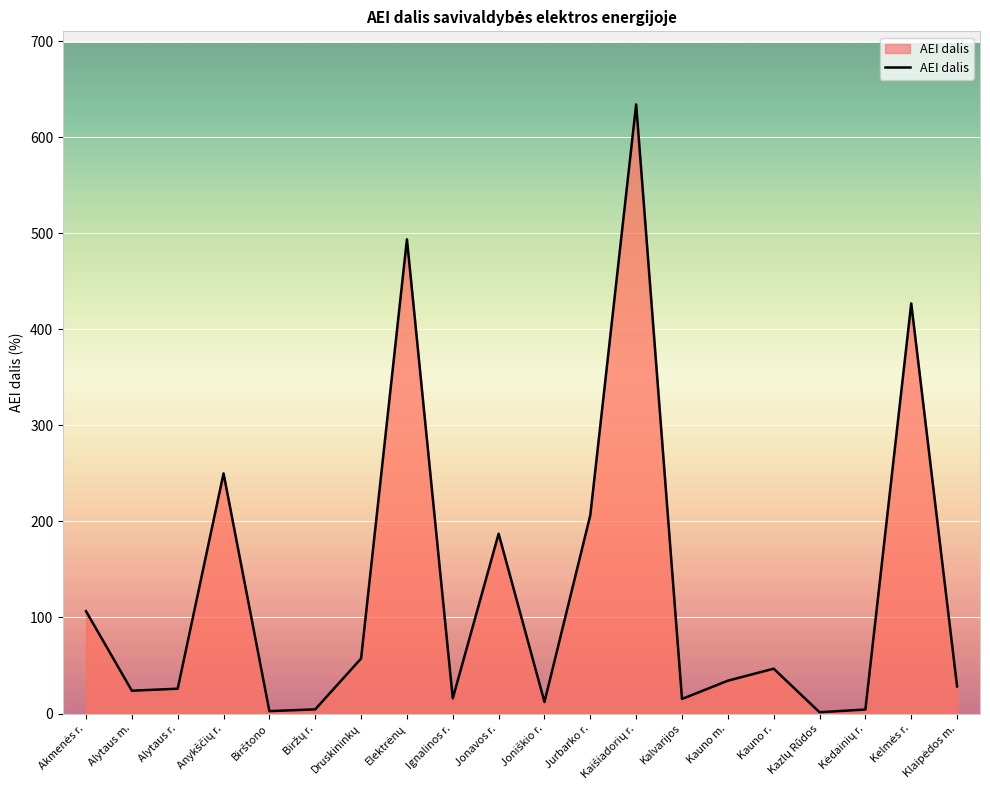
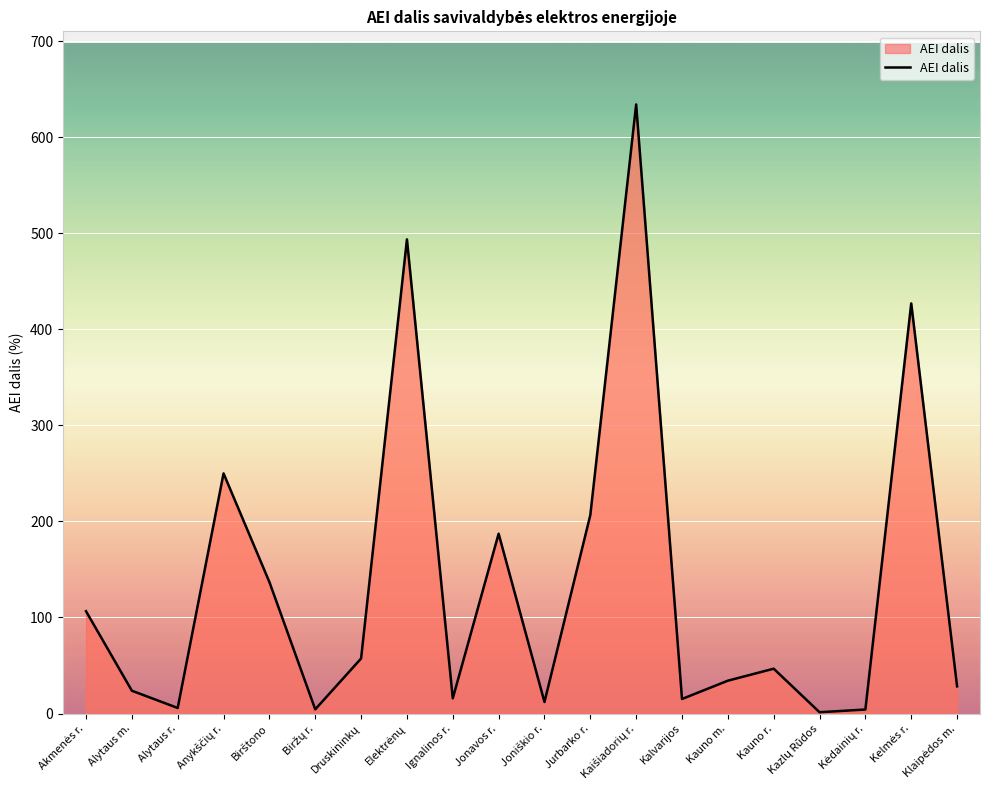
Alytaus r.: 30 -> 10
Birštono: 0 -> 140
